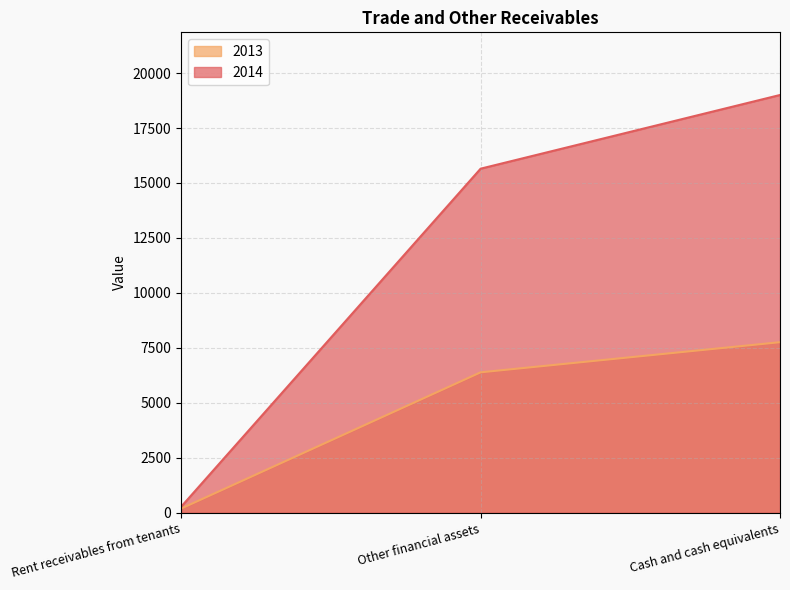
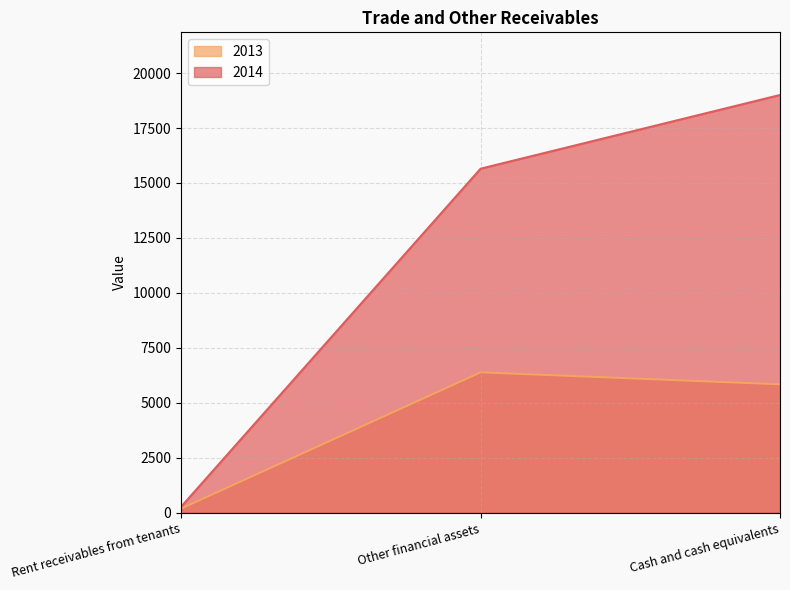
2013, Cash and cash equivalents: 7800 -> 5800
